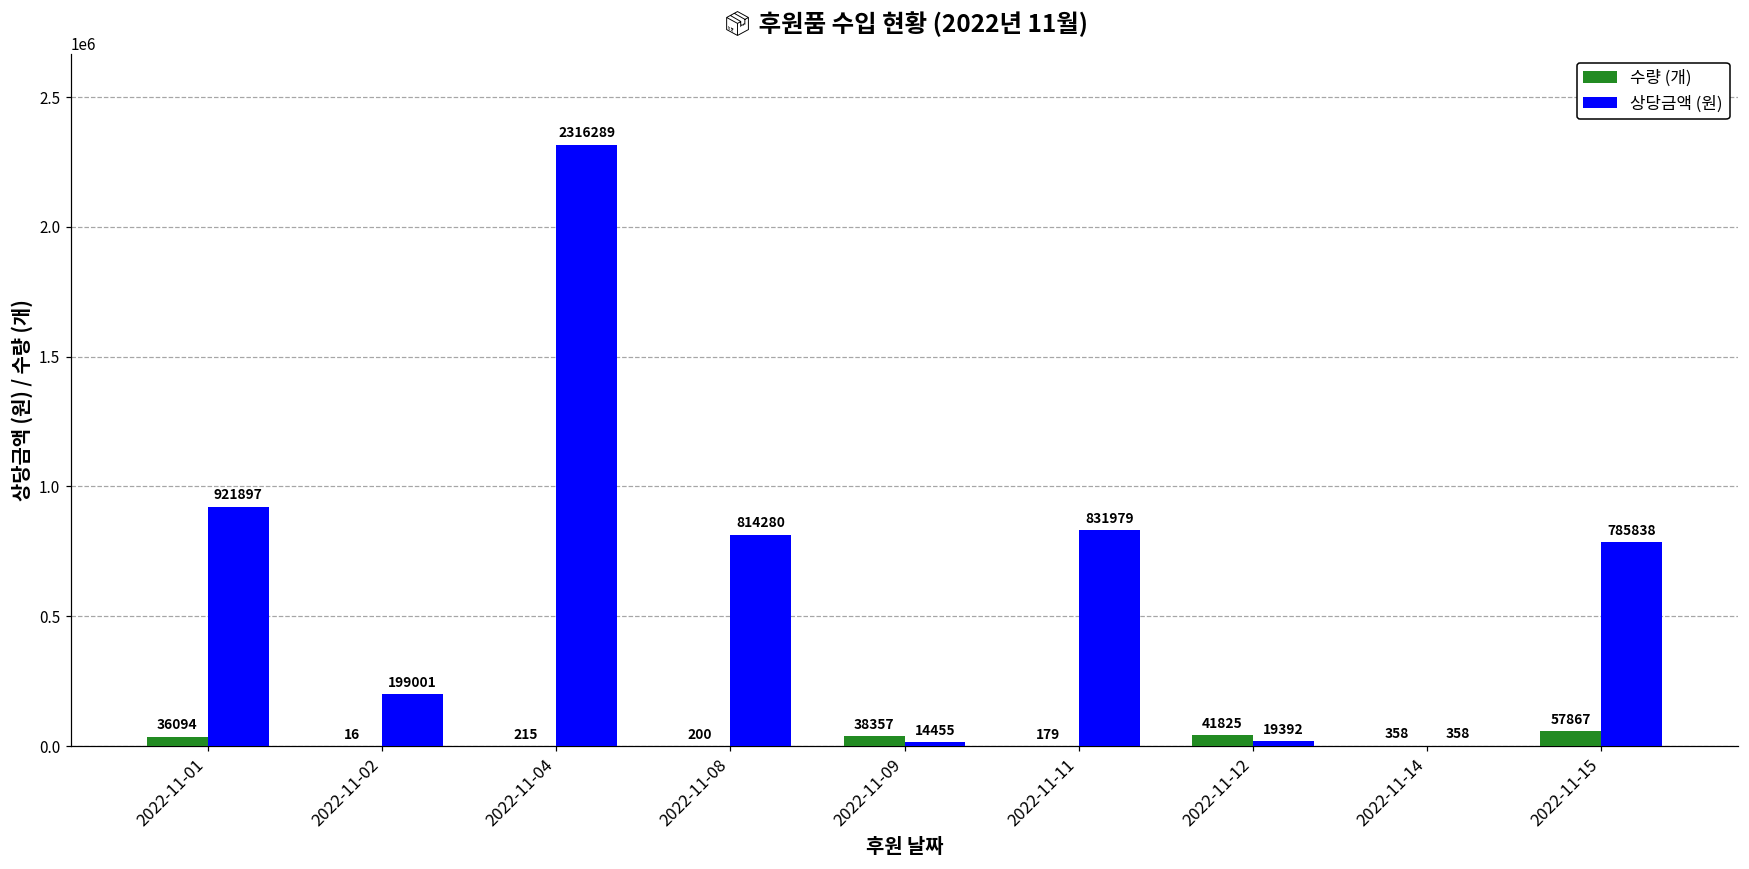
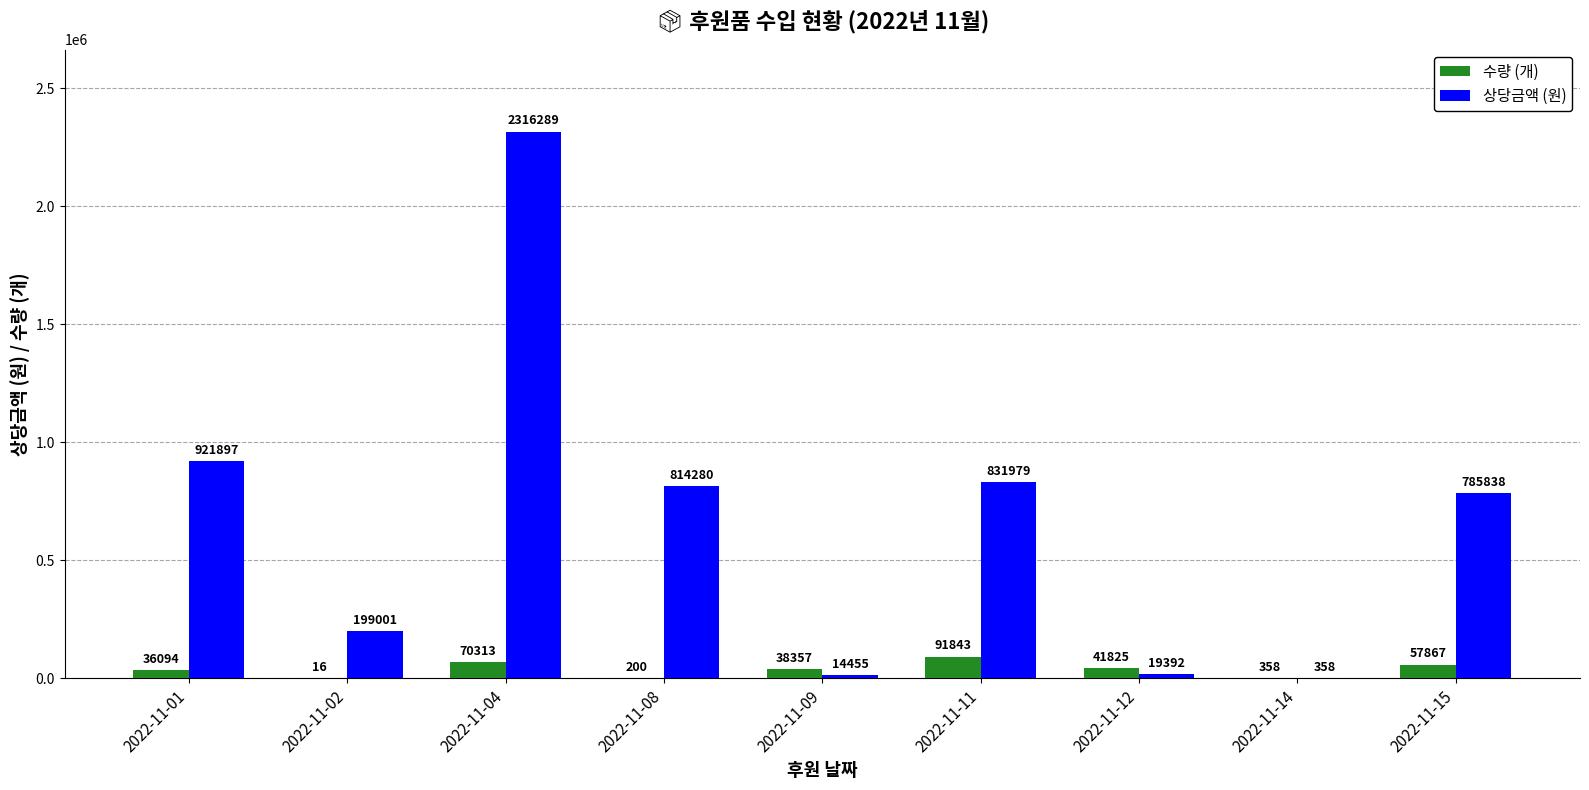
수량 (개), 2022-11-04: 215 -> 70313
수량 (개), 2022-11-11: 179 -> 91843
